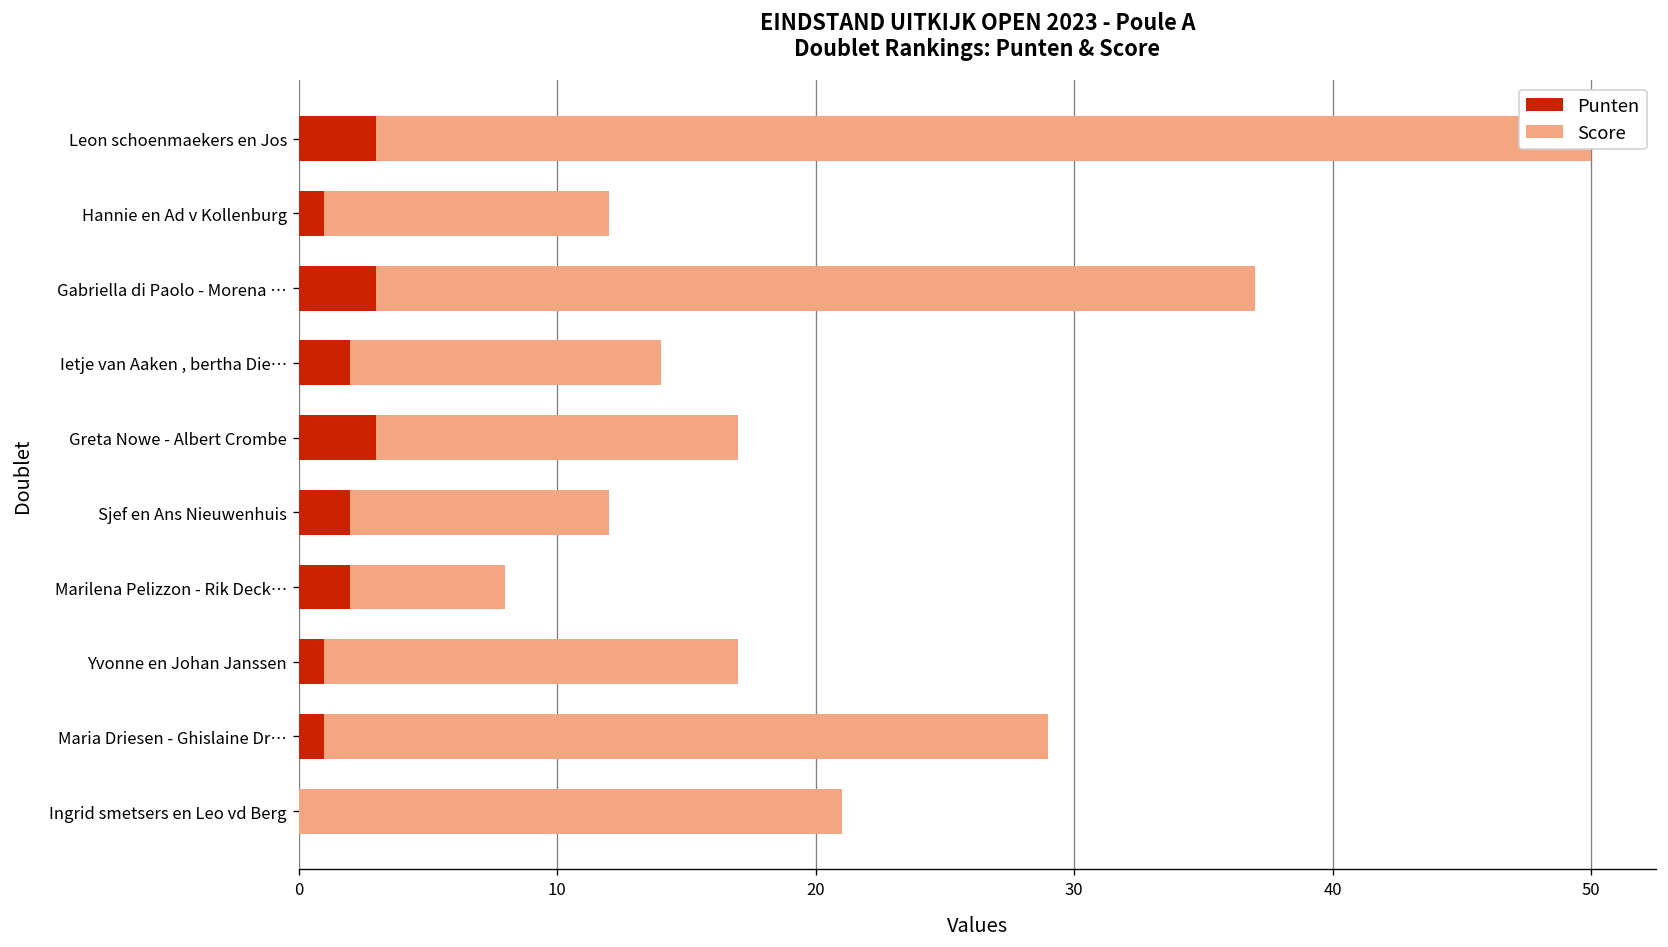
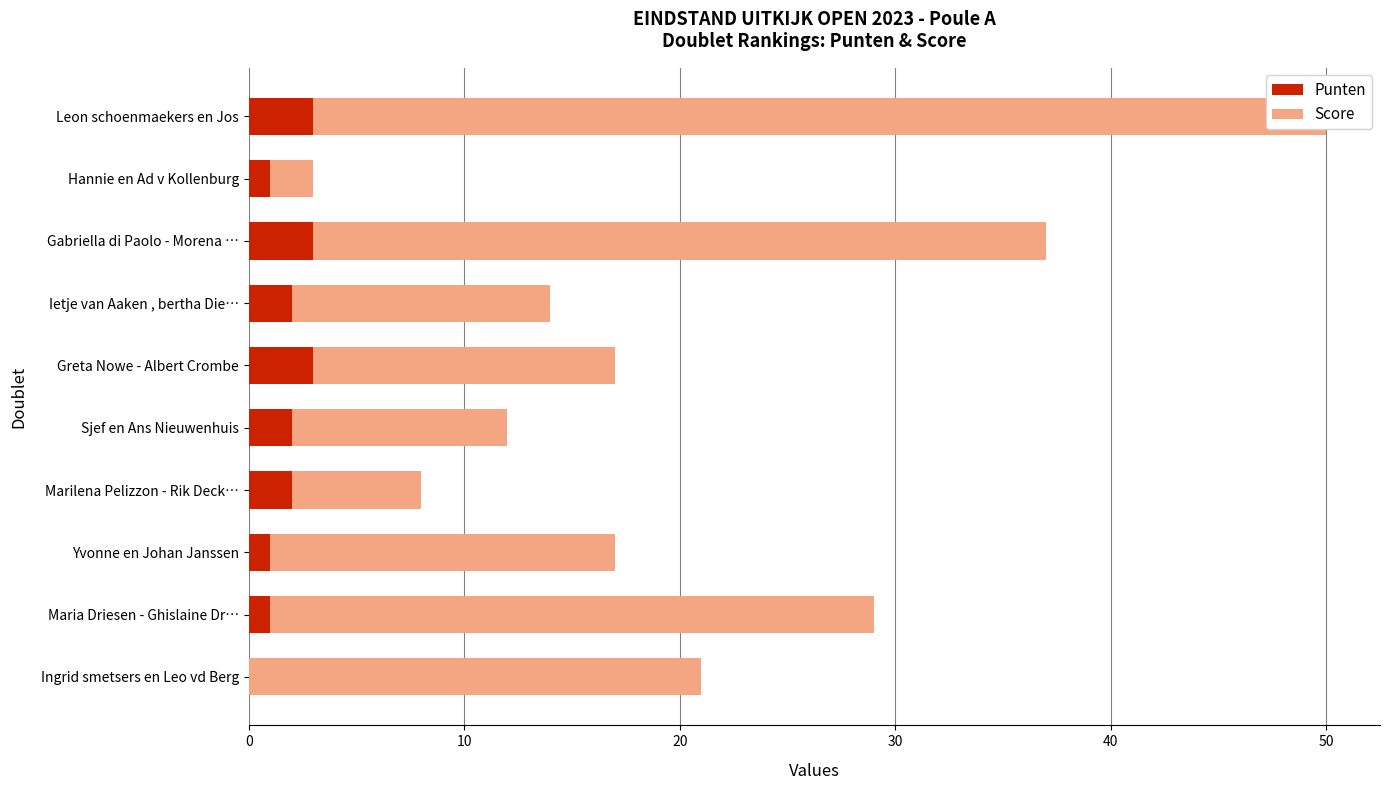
Score, Hannie en Ad v Kollenburg: 11 -> 2
